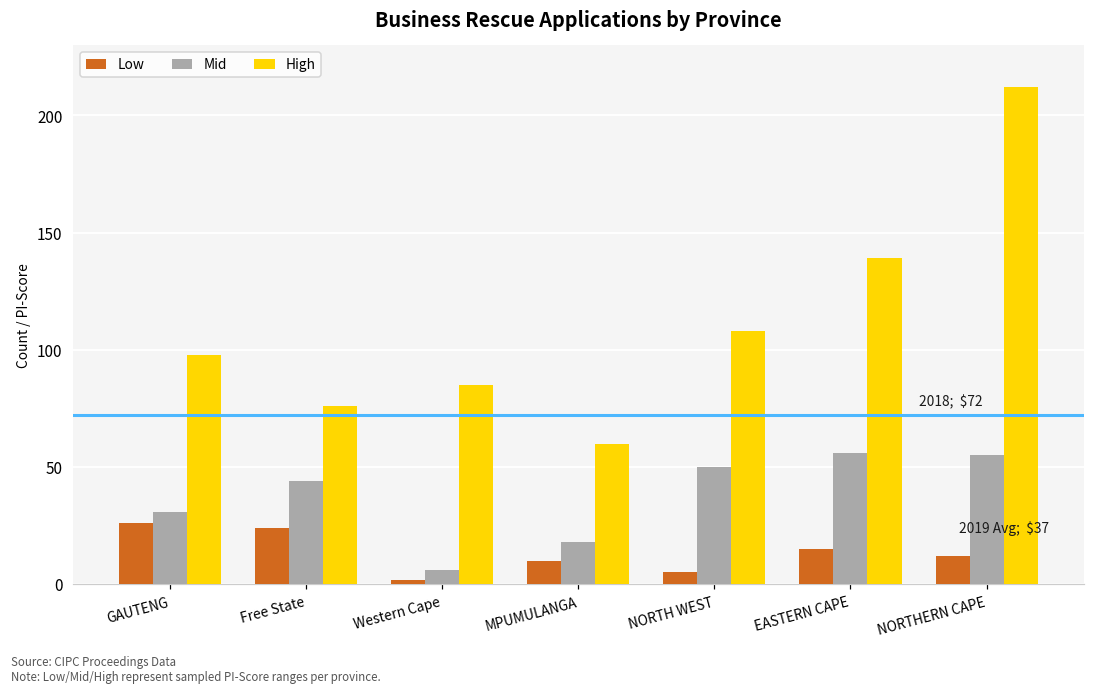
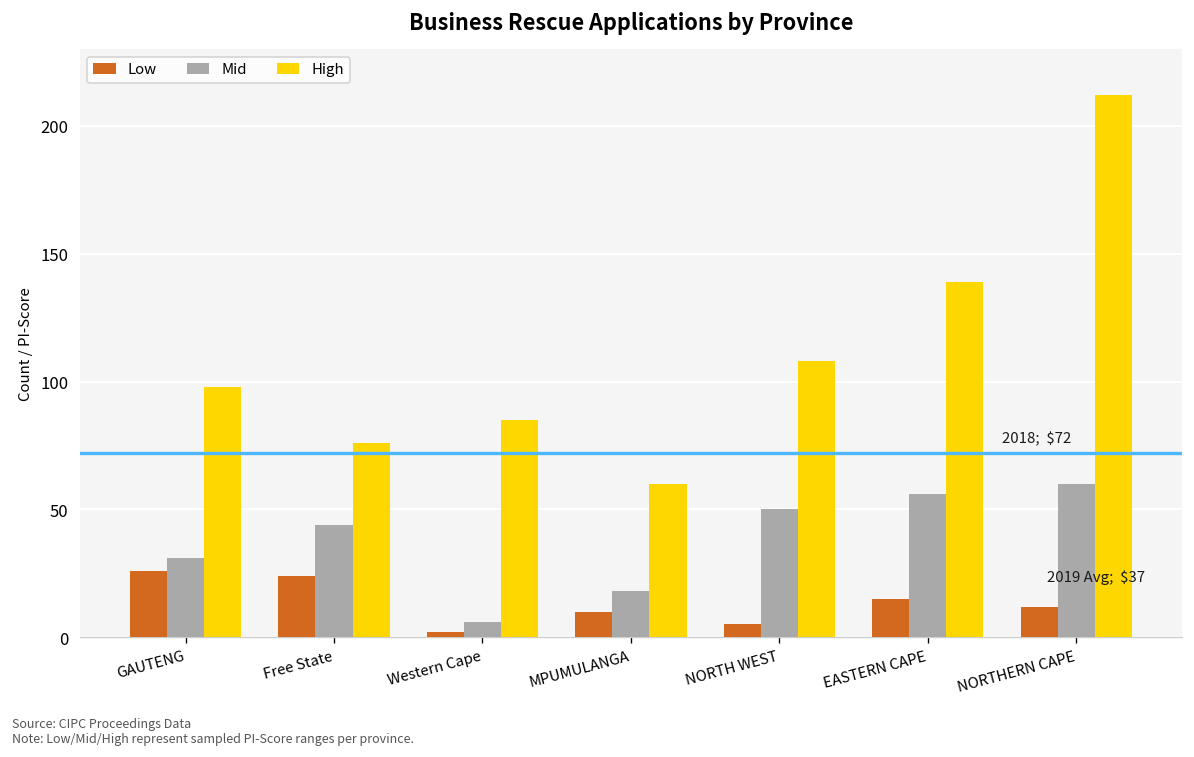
Mid, NORTHERN CAPE: 55 -> 60
